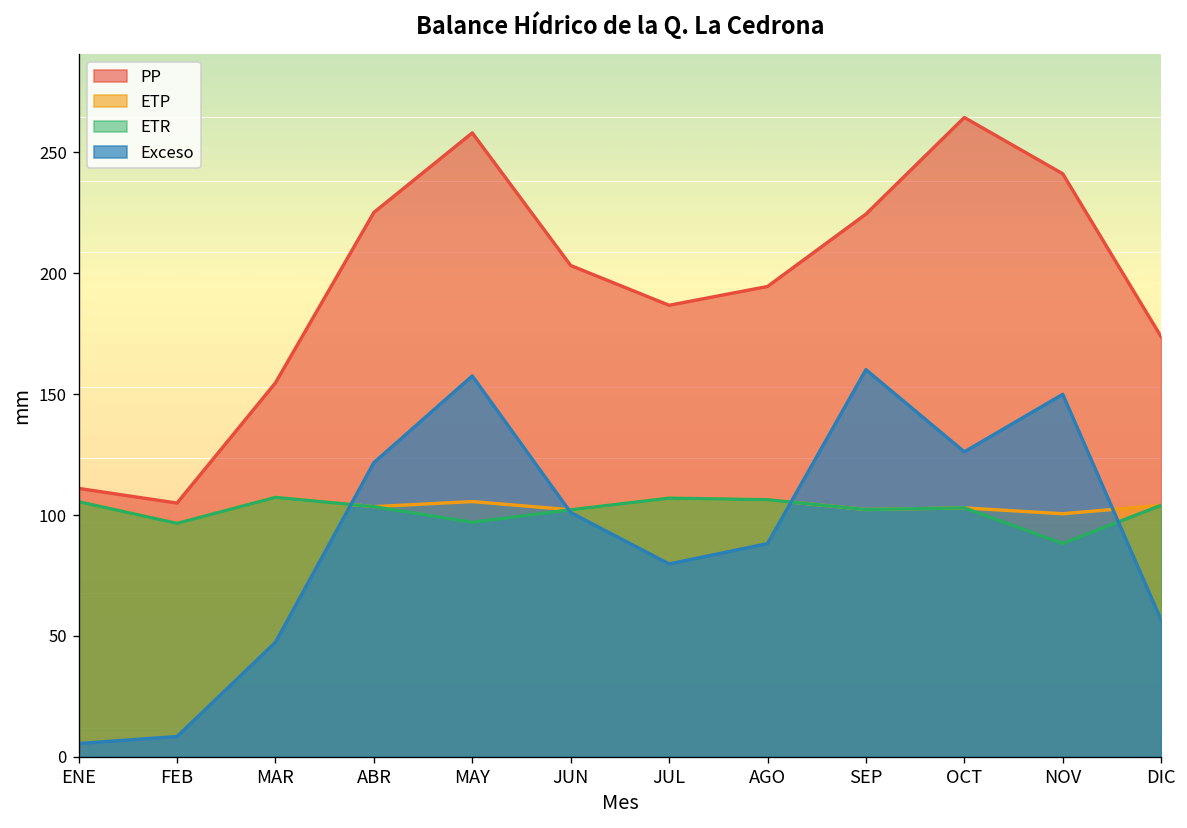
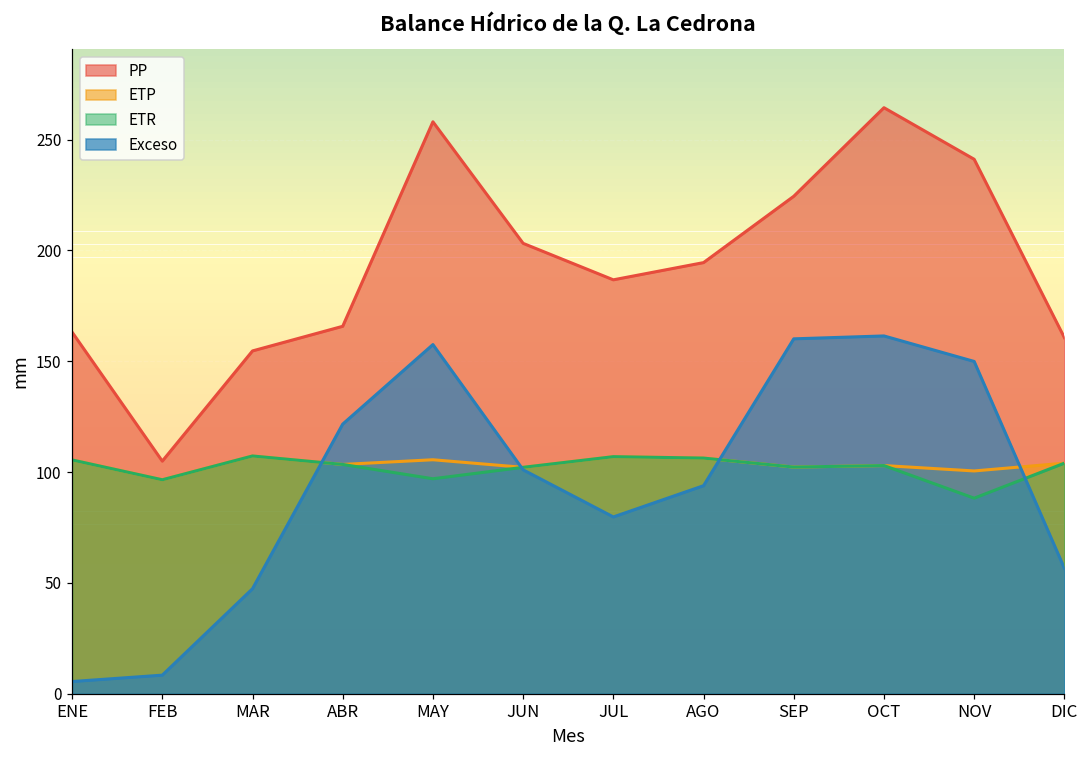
PP, ENE: 111 -> 163
PP, ABR: 225 -> 166
Exceso, AGO: 88 -> 94
Exceso, OCT: 126 -> 161
PP, DIC: 174 -> 161
